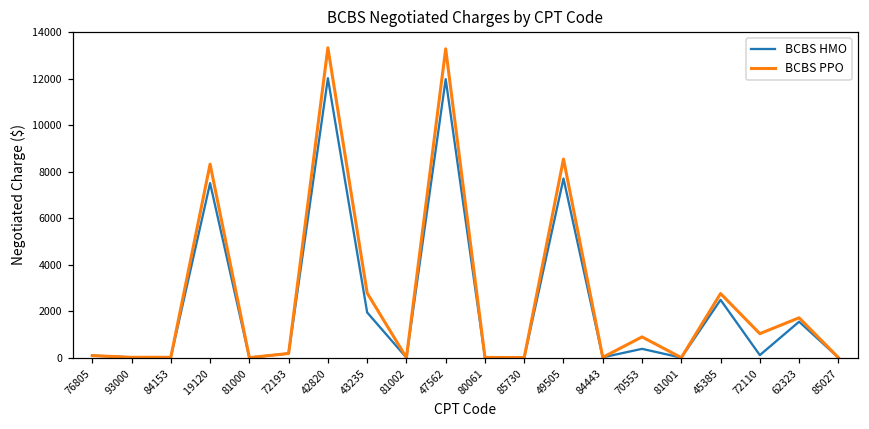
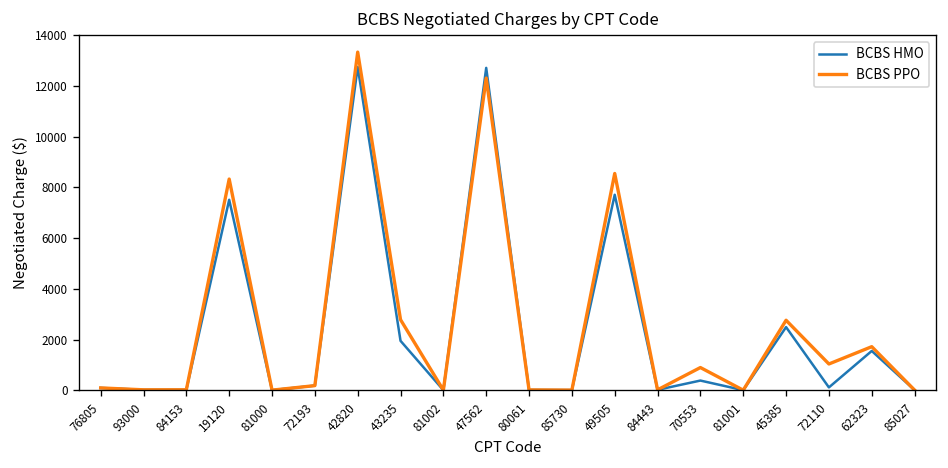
BCBS HMO, 42820: 12000 -> 12800
BCBS HMO, 47562: 12000 -> 12700
BCBS PPO, 47562: 13300 -> 12300
